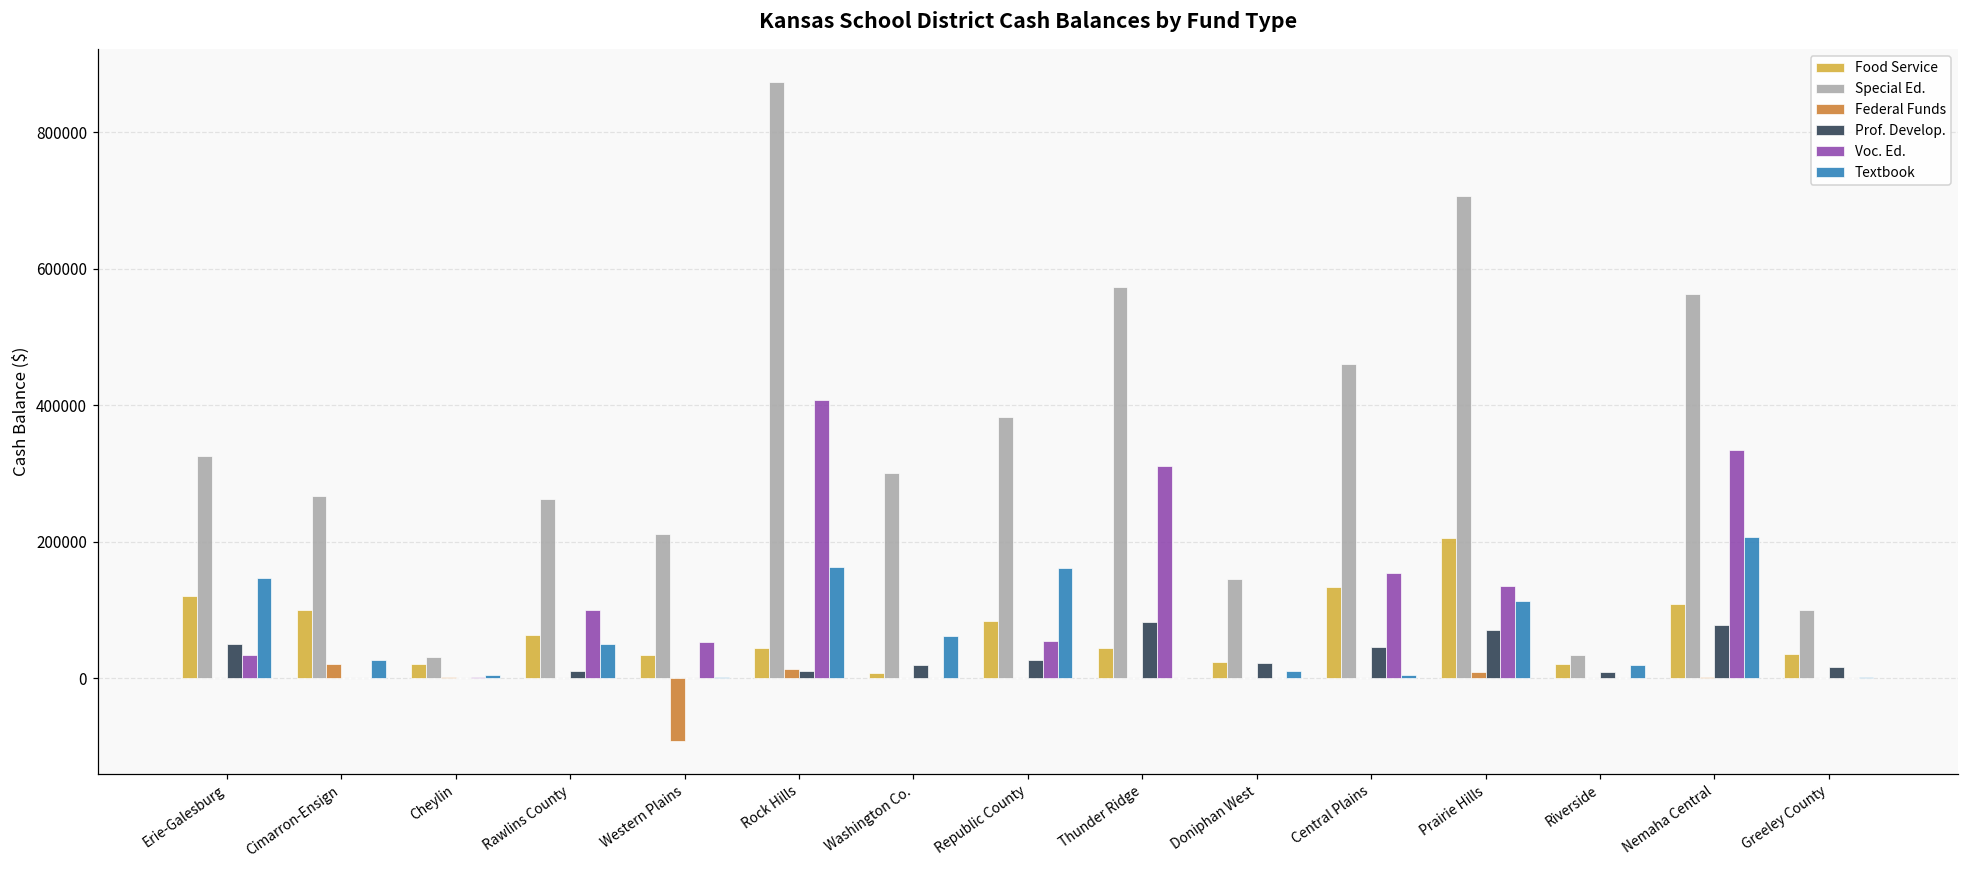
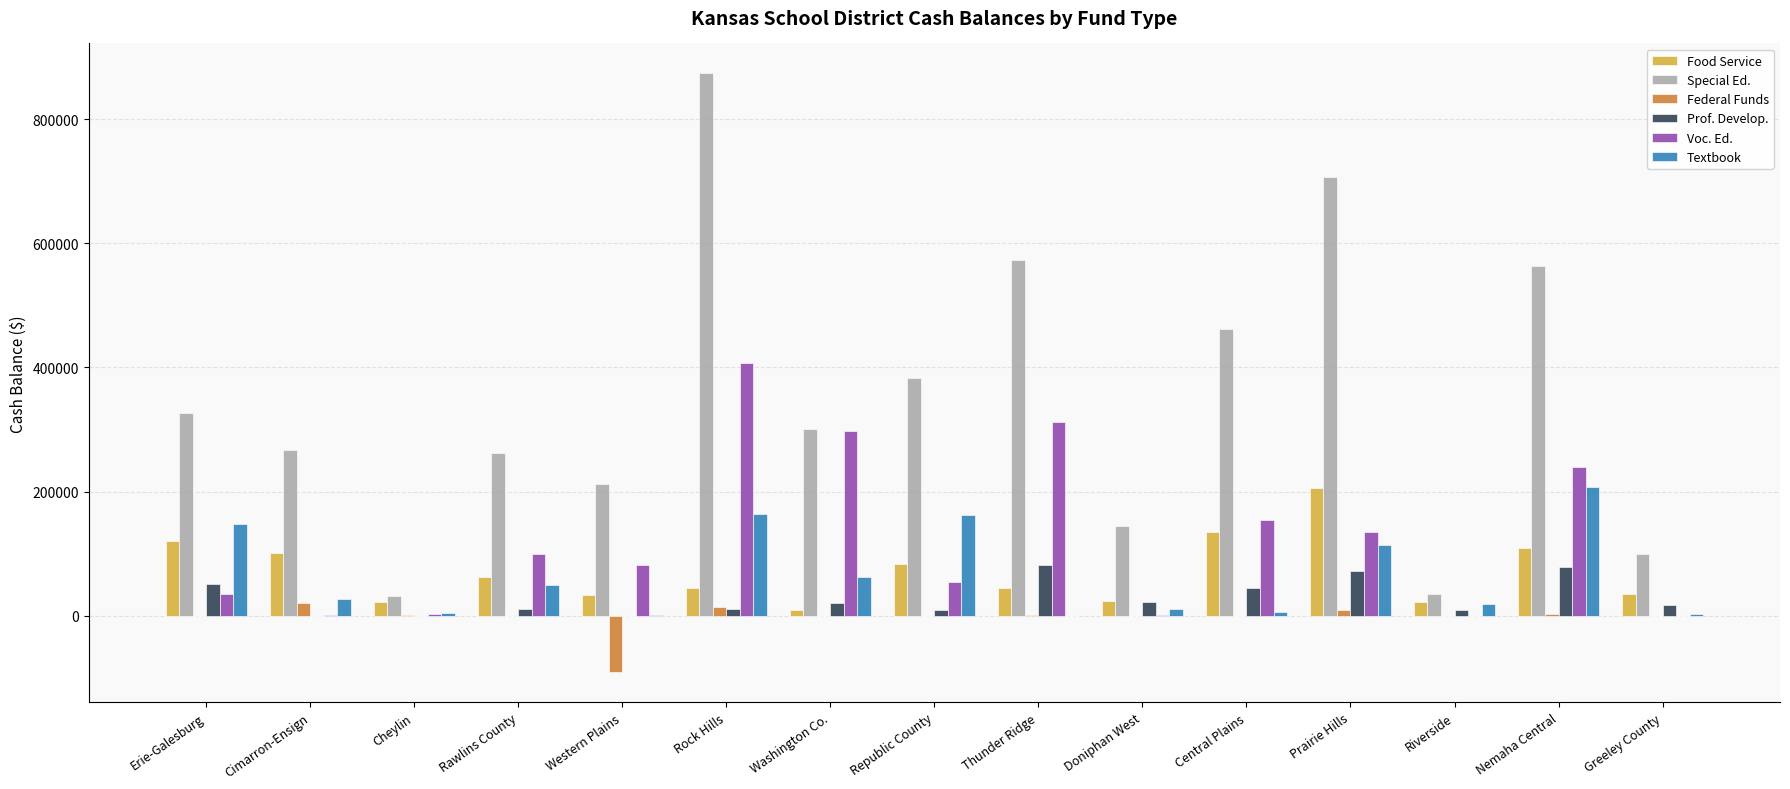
Voc. Ed., Western Plains: 50000 -> 80000
Voc. Ed., Washington Co.: 0 -> 300000
Prof. Develop., Republic County: 30000 -> 10000
Voc. Ed., Nemaha Central: 330000 -> 240000
